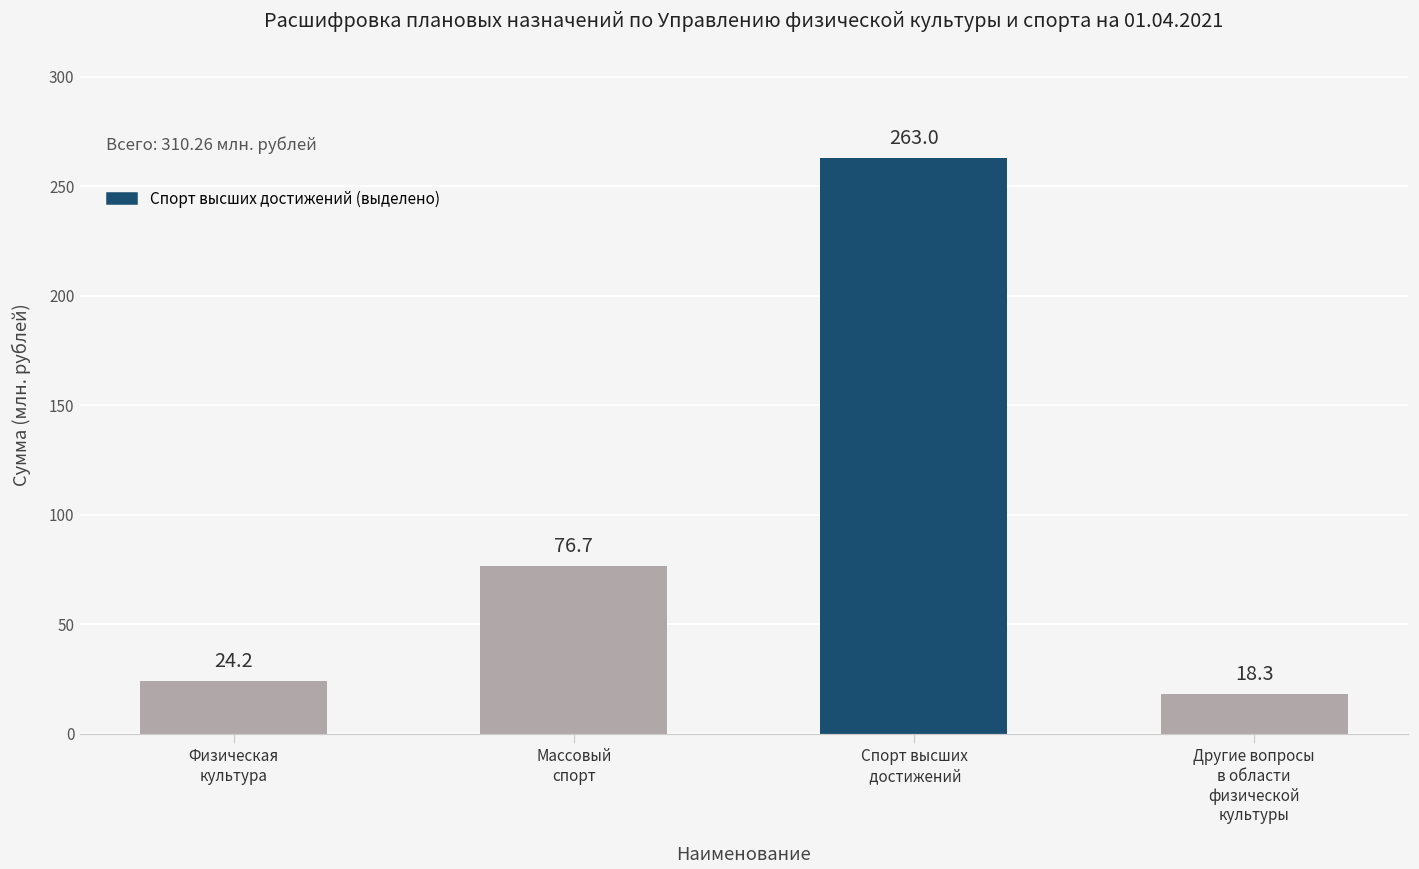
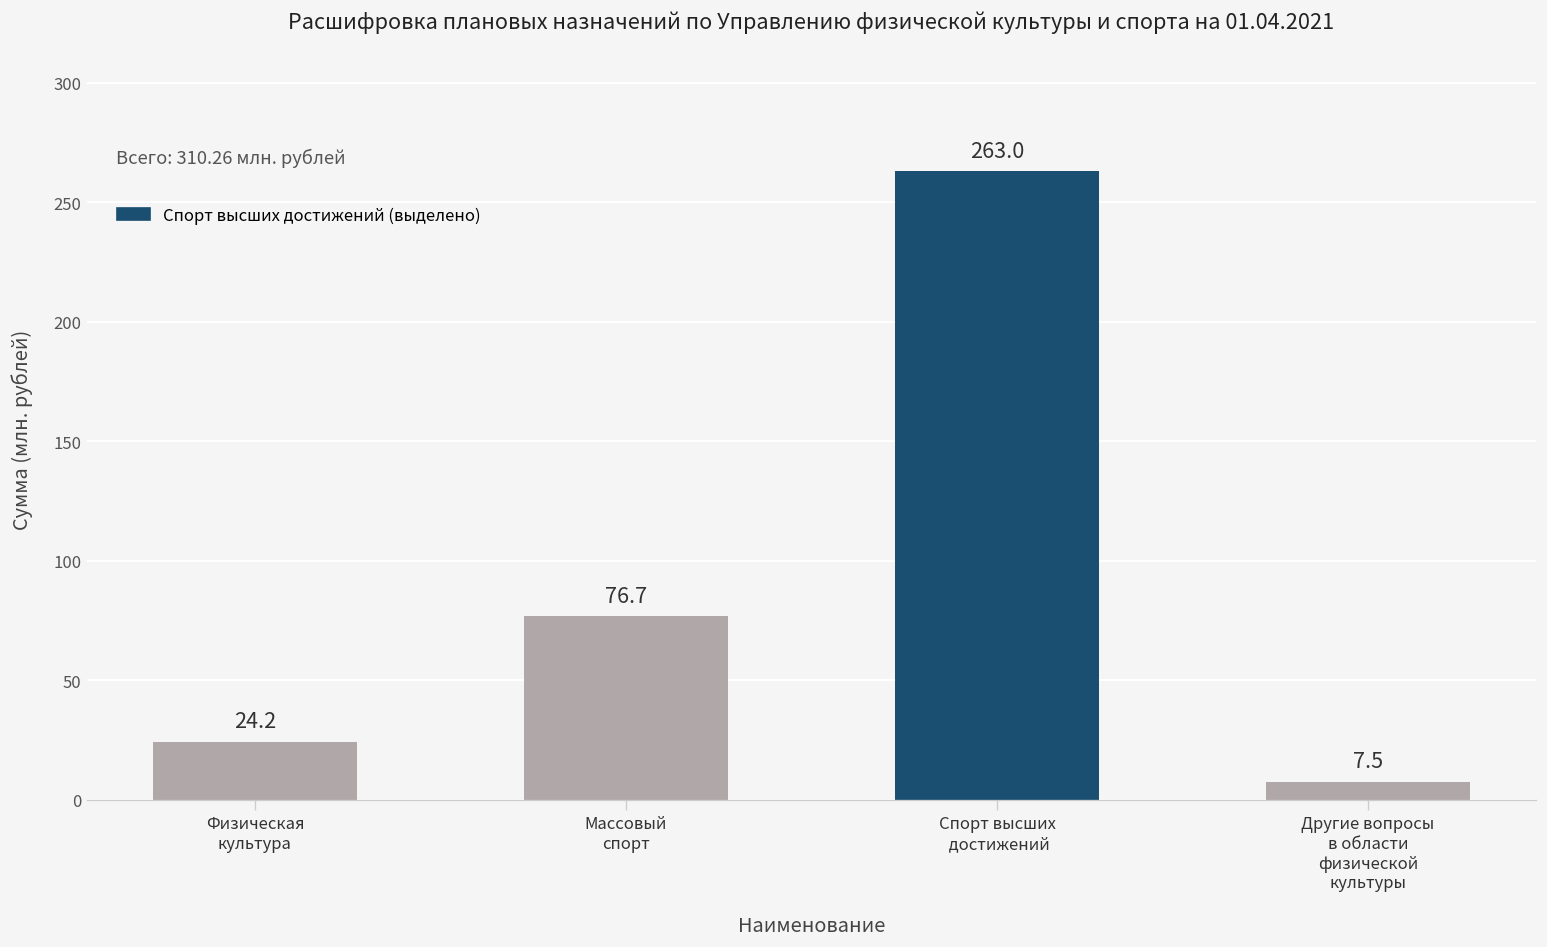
Другие вопросы в области физической культуры: 18.3 -> 7.5
